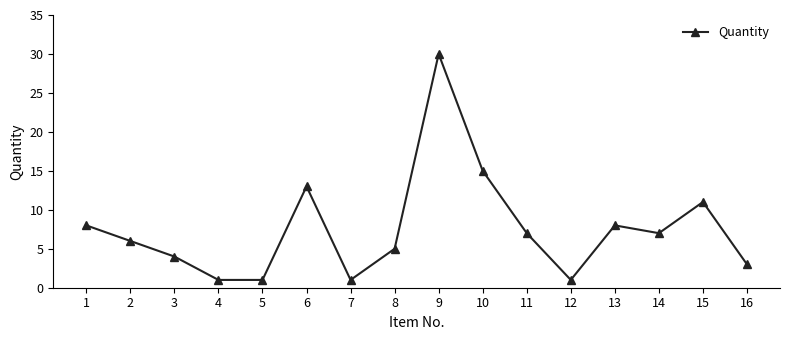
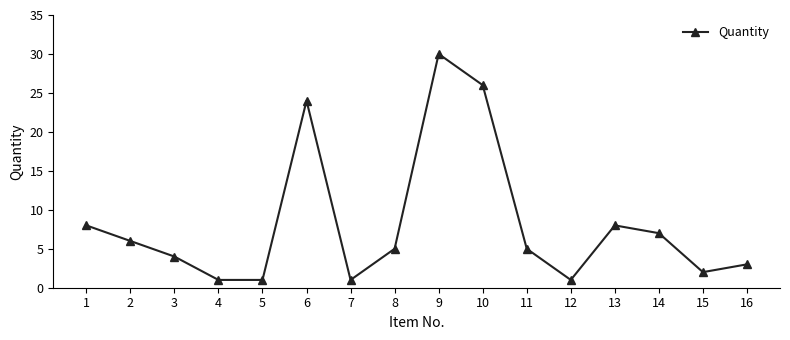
6: 13 -> 24
10: 15 -> 26
11: 7 -> 5
15: 11 -> 2
